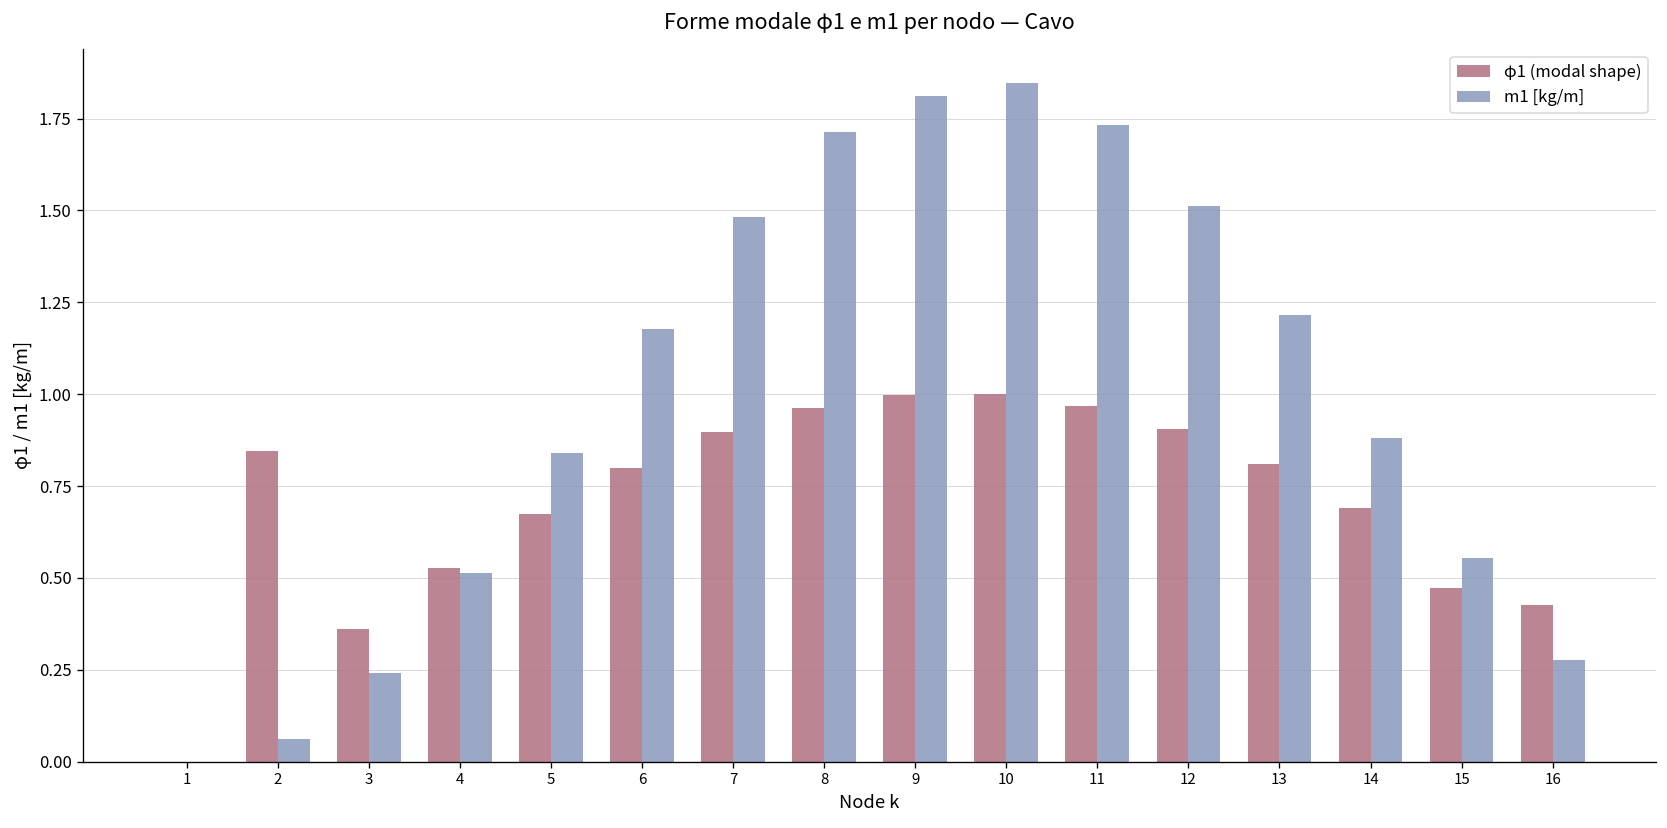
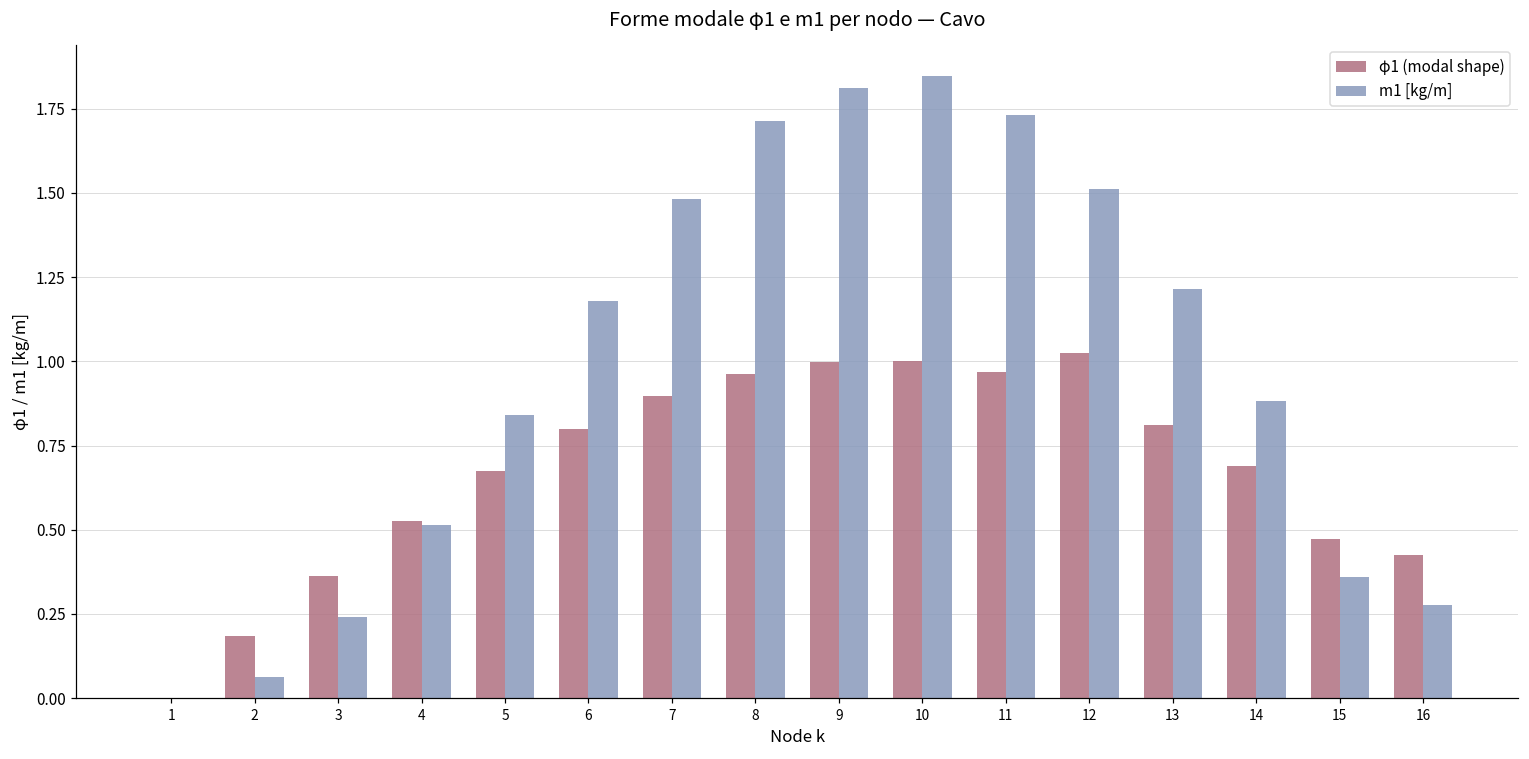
φ1 (modal shape), 2: 0.84 -> 0.18
φ1 (modal shape), 12: 0.90 -> 1.02
m1 [kg/m], 15: 0.55 -> 0.36
